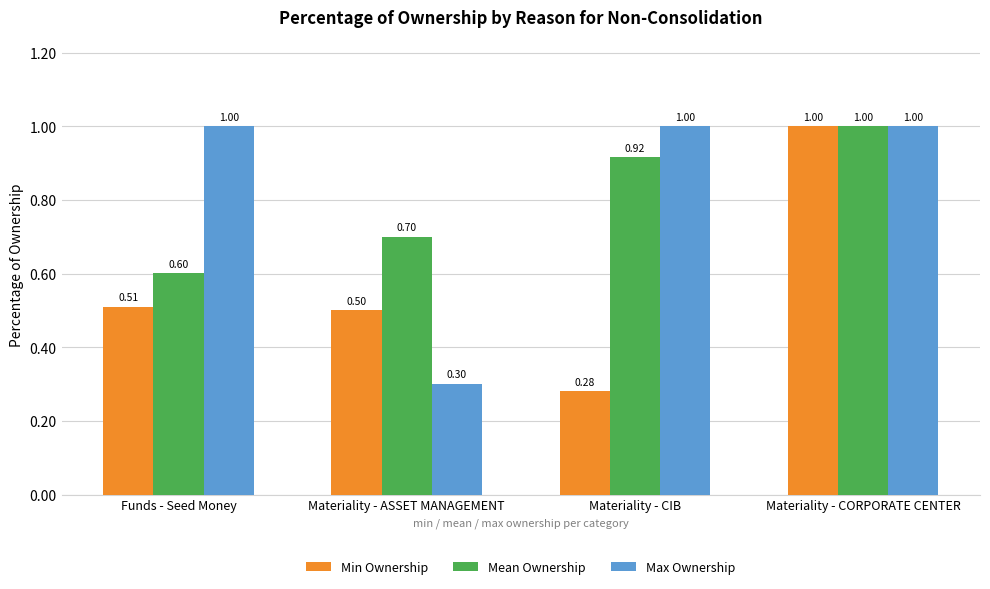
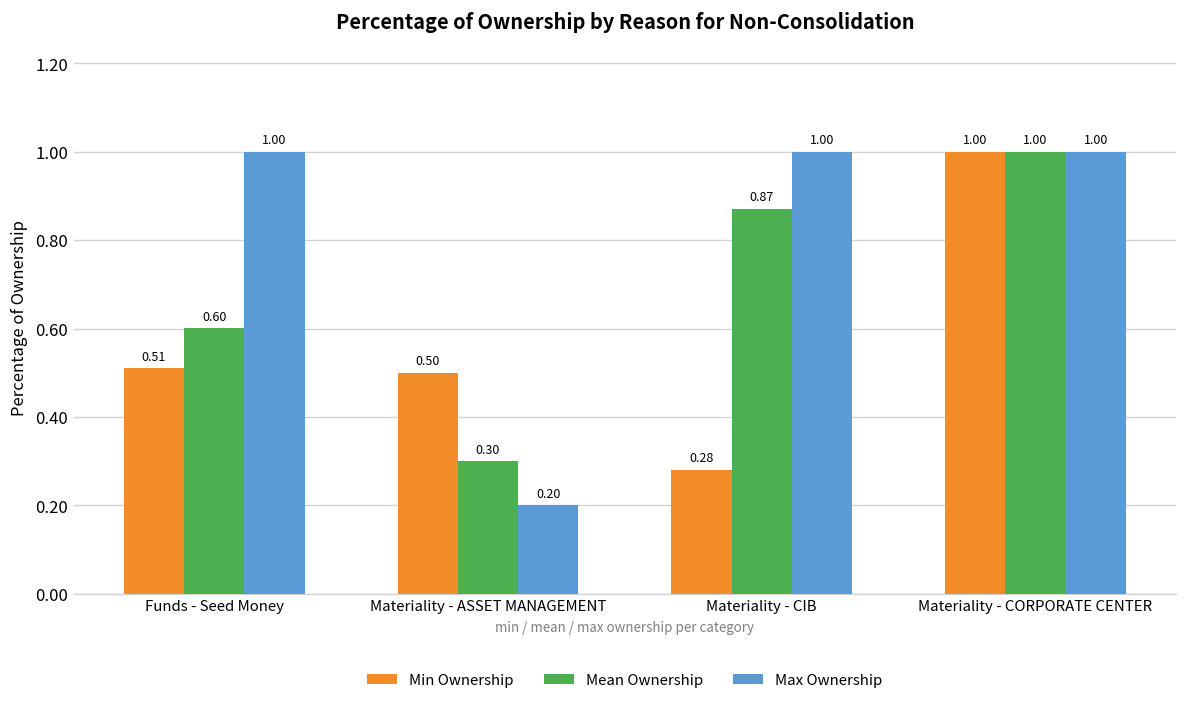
Mean Ownership, Materiality - ASSET MANAGEMENT: 0.70 -> 0.30
Max Ownership, Materiality - ASSET MANAGEMENT: 0.30 -> 0.20
Mean Ownership, Materiality - CIB: 0.92 -> 0.87
